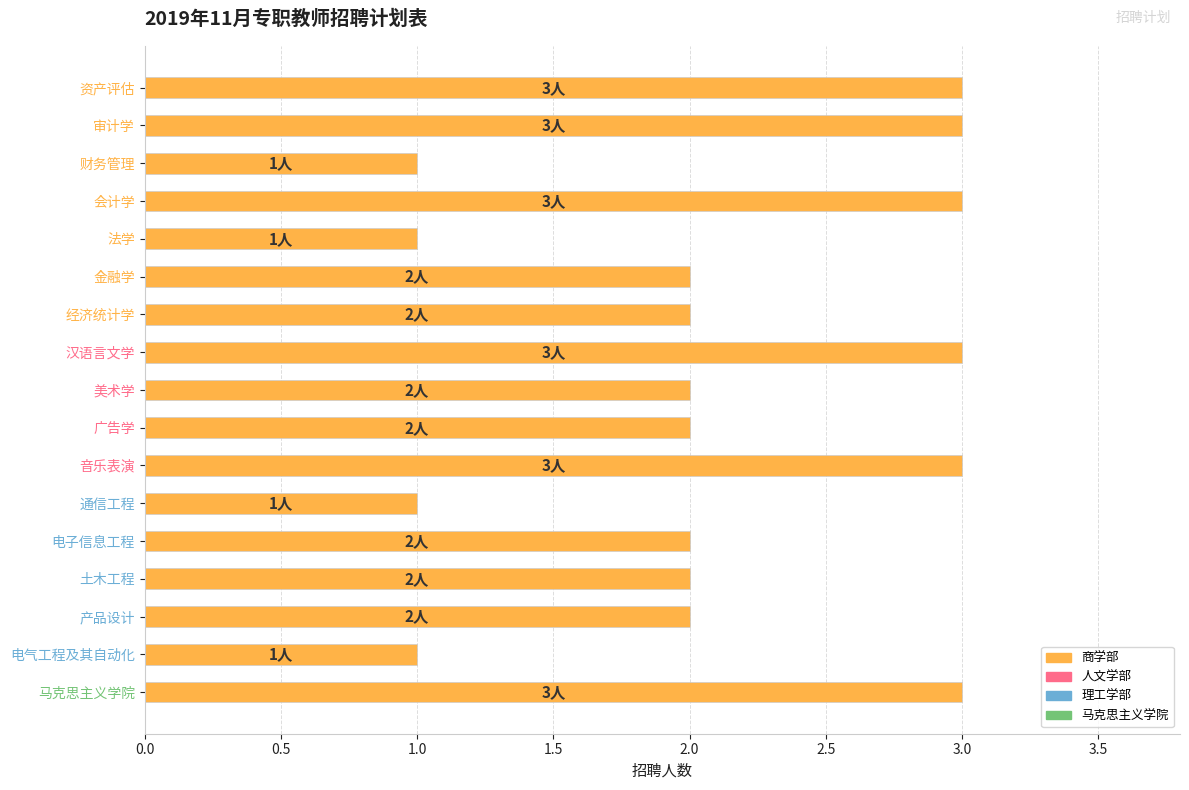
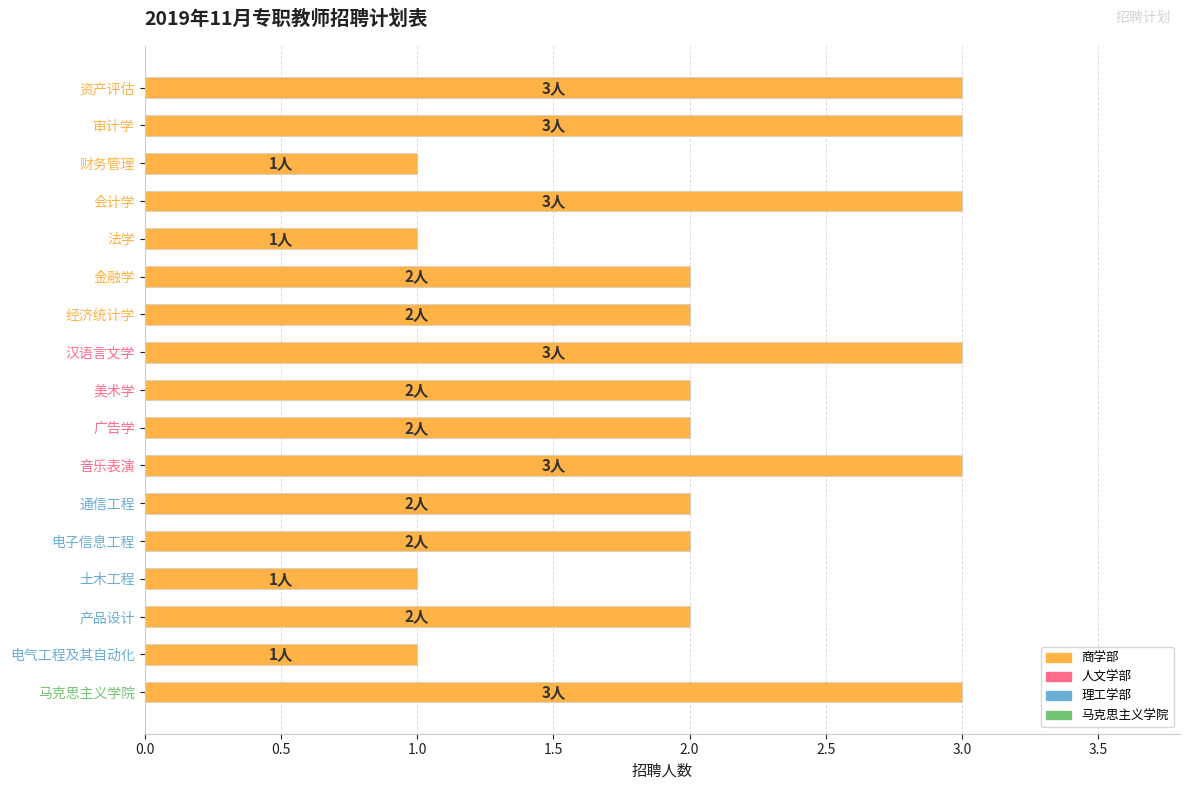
通信工程: 1人 -> 2人
土木工程: 2人 -> 1人
